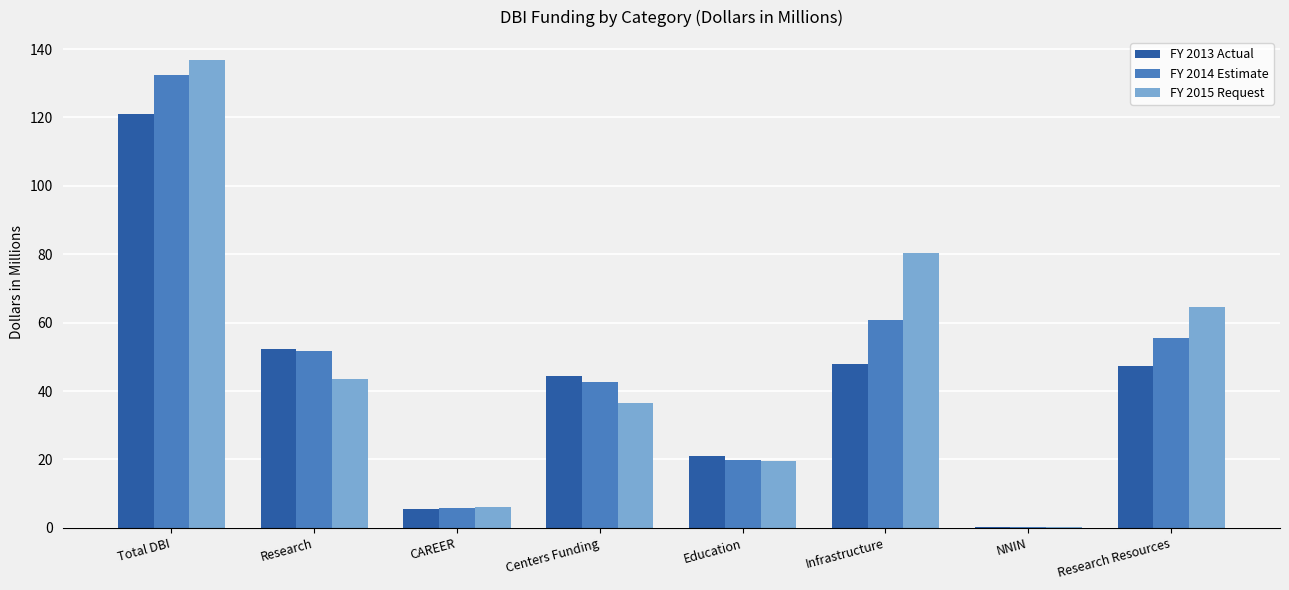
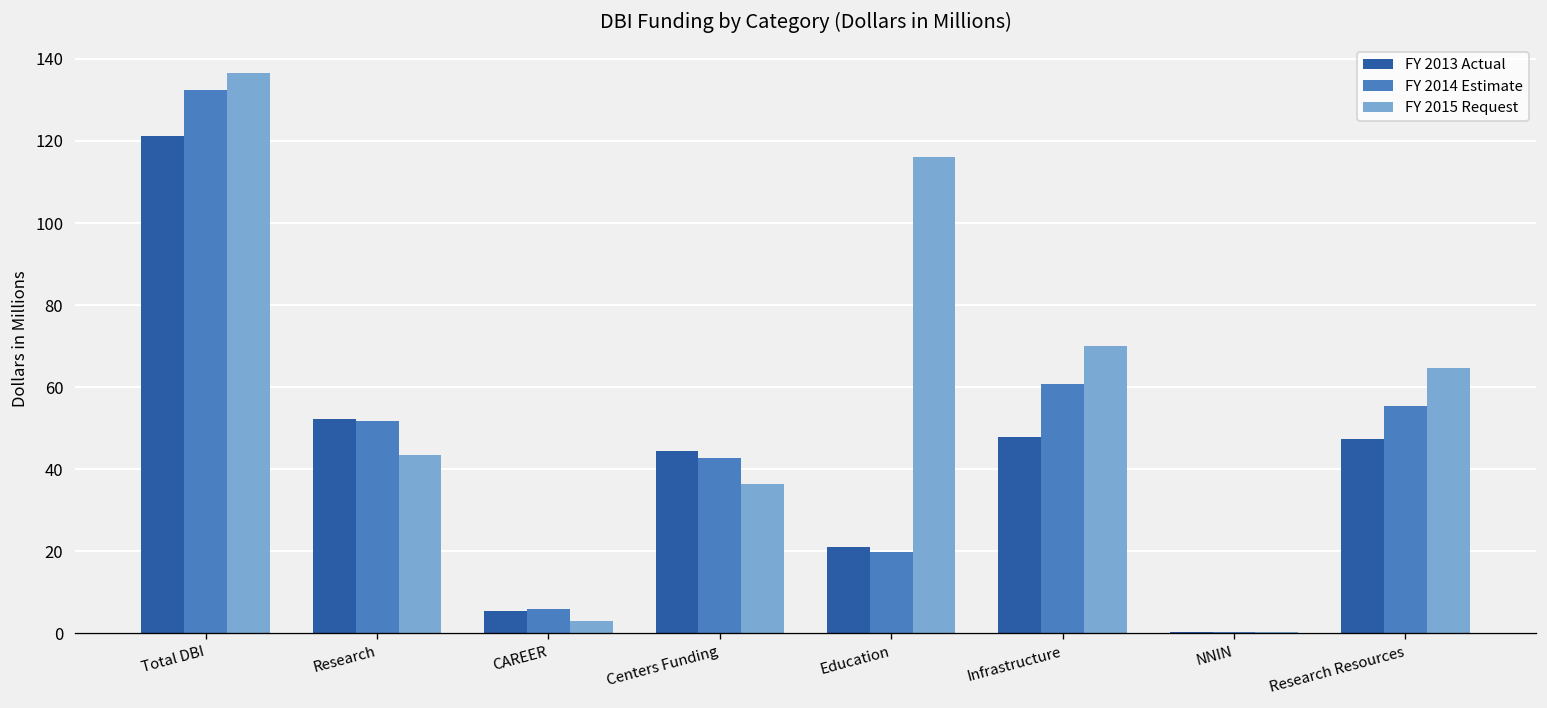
FY 2015 Request, CAREER: 6 -> 3
FY 2015 Request, Education: 20 -> 116
FY 2015 Request, Infrastructure: 80 -> 70
